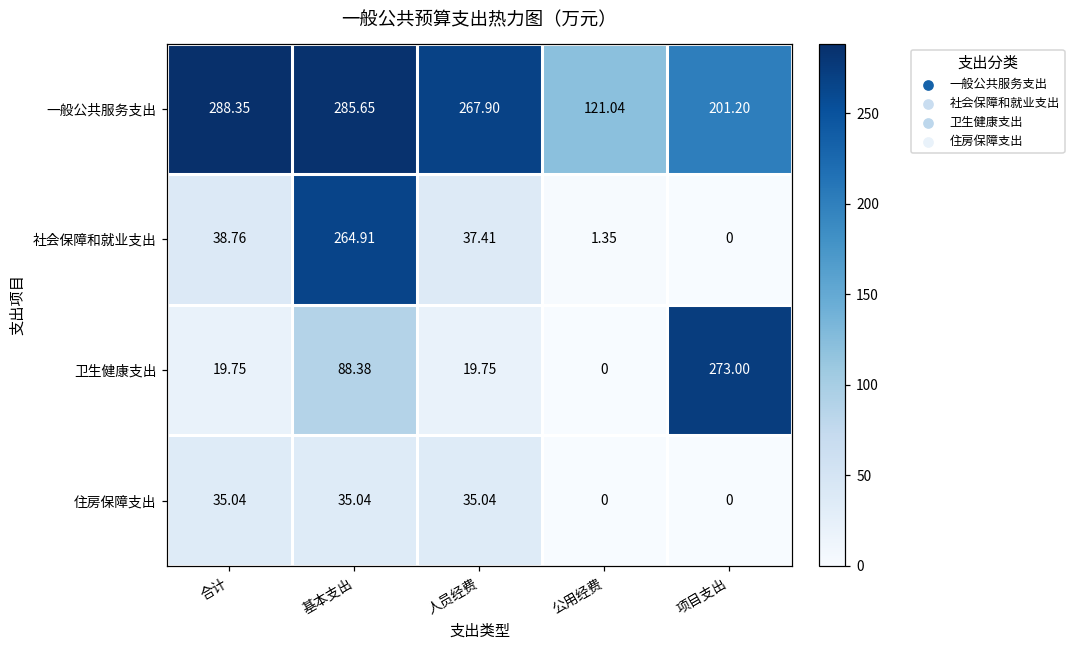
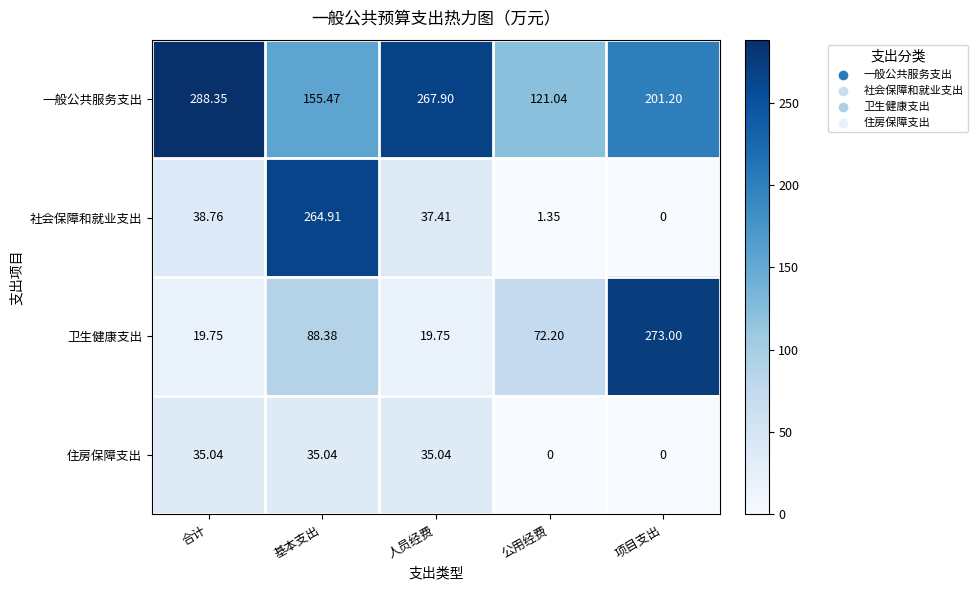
一般公共服务支出, 基本支出: 285.65 -> 155.47
卫生健康支出, 公用经费: 0 -> 72.20
